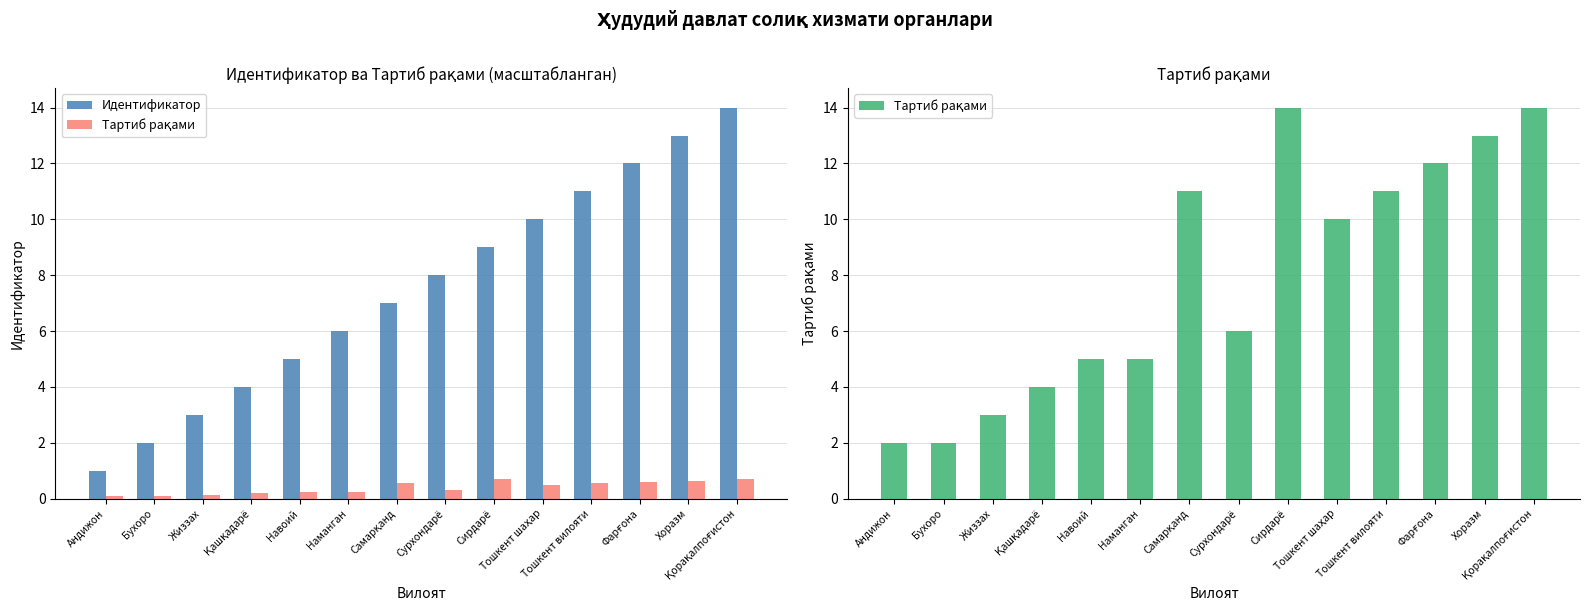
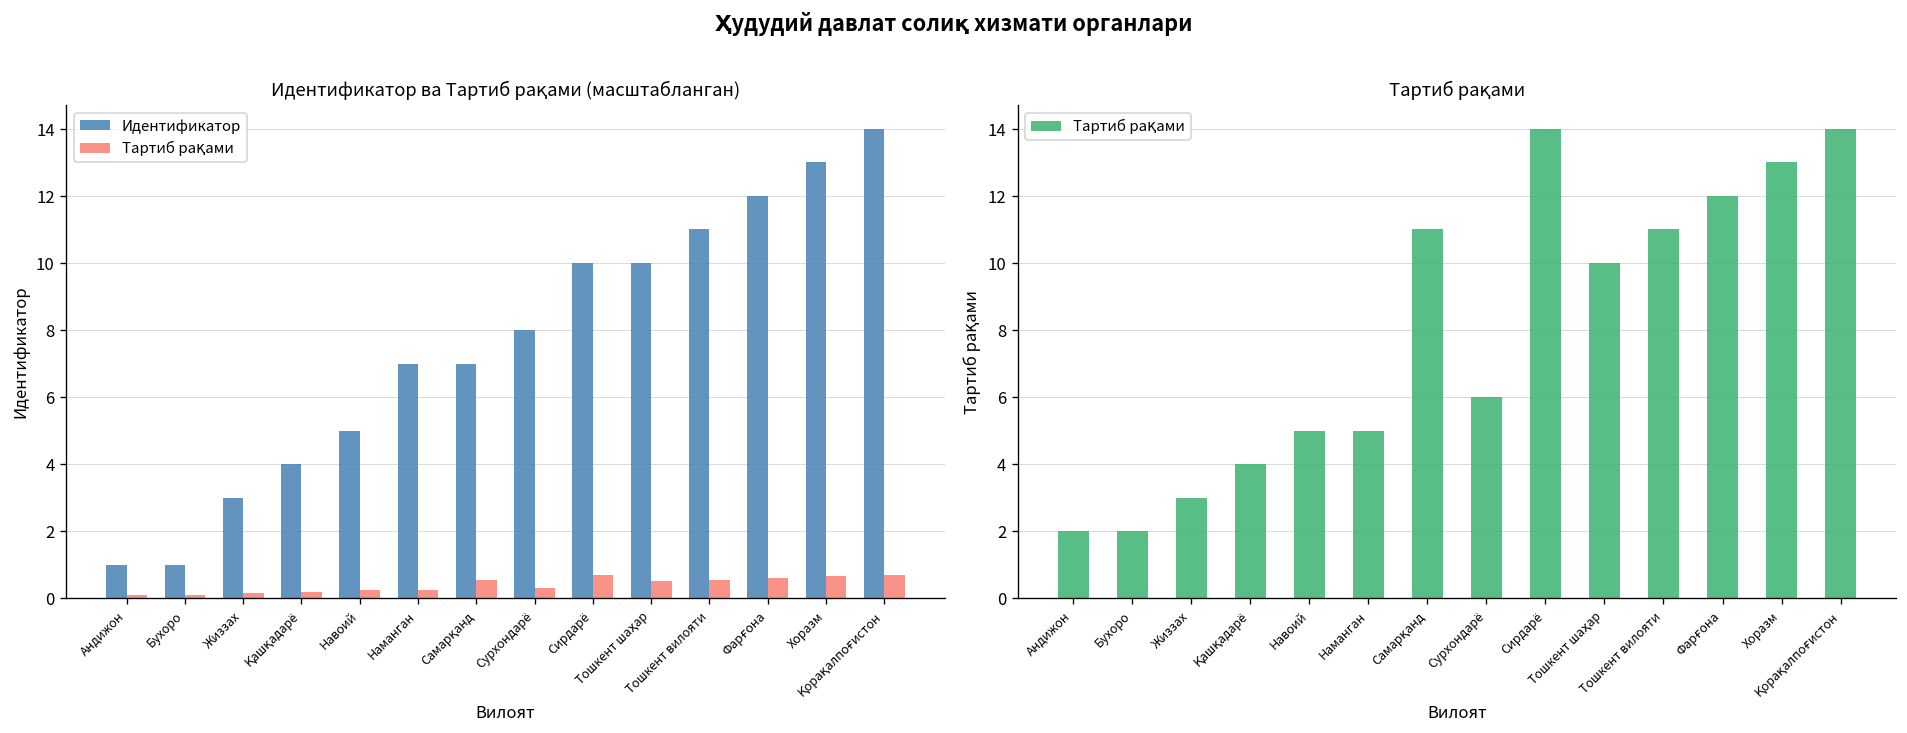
Идентификатор ва Тартиб рақами (масштабланган), Идентификатор, Бухоро: 2 -> 1
Идентификатор ва Тартиб рақами (масштабланган), Идентификатор, Наманган: 6 -> 7
Идентификатор ва Тартиб рақами (масштабланган), Идентификатор, Сирдарё: 9 -> 10
